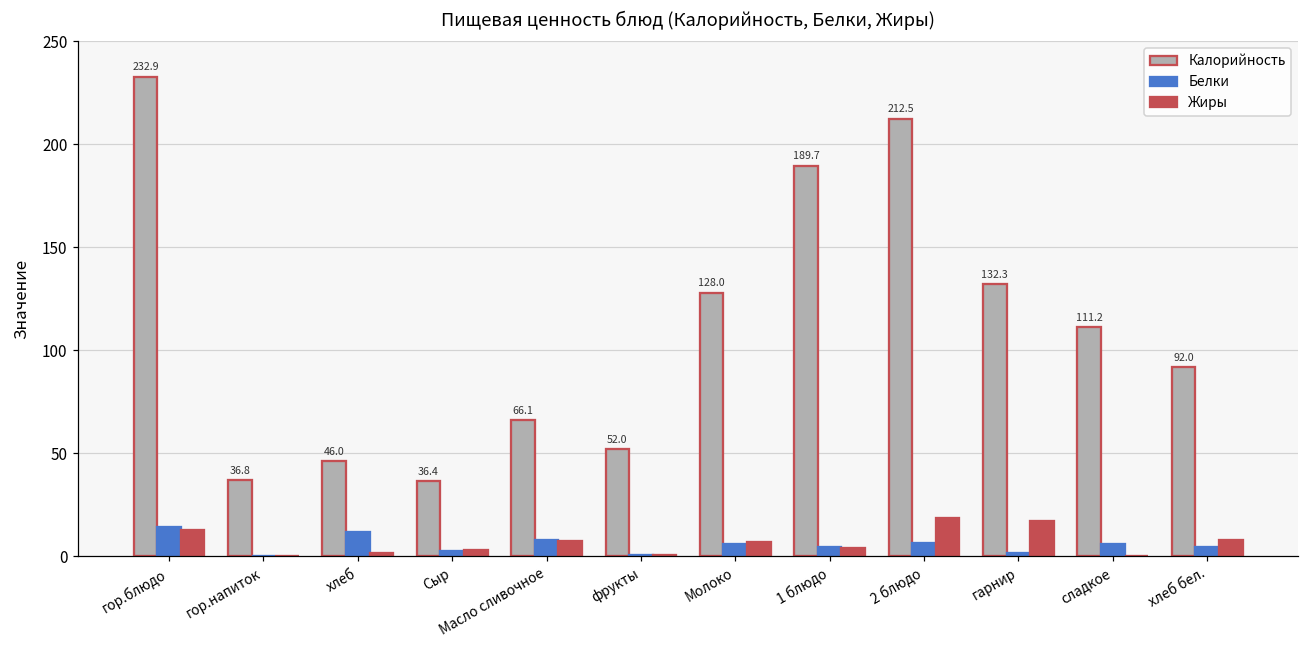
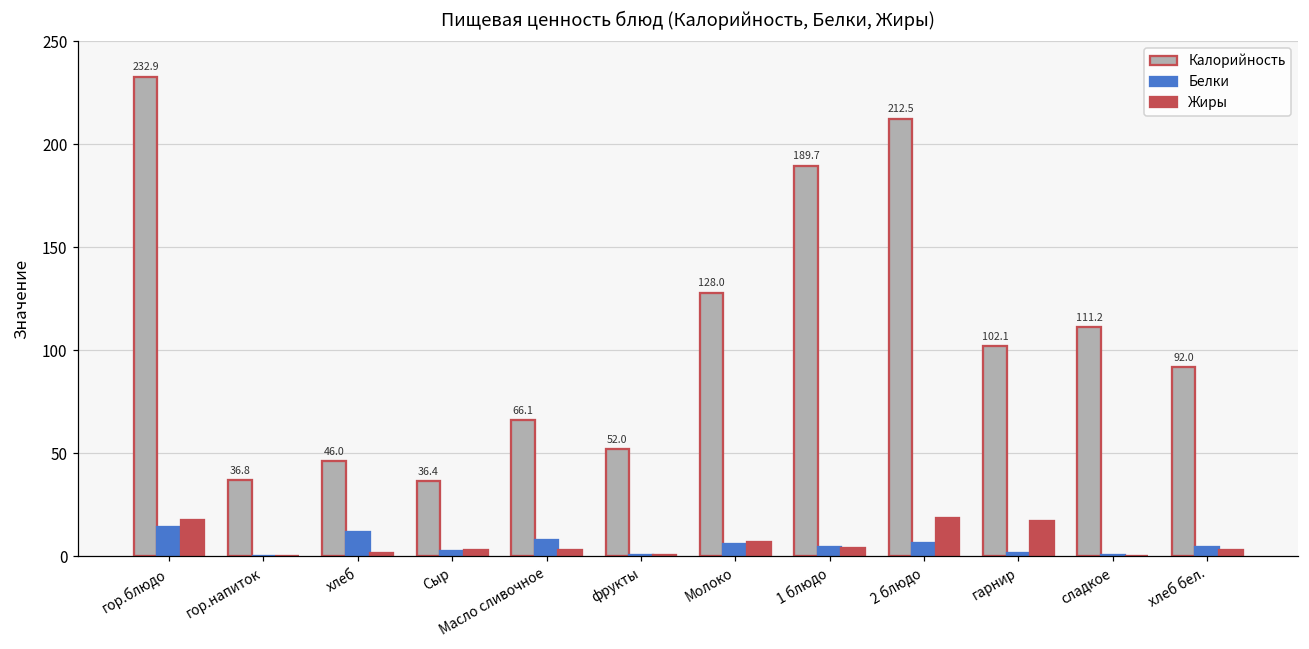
Жиры, гор.блюдо: 13 -> 18
Жиры, Масло сливочное: 7 -> 3
Калорийность, гарнир: 132.3 -> 102.1
Белки, сладкое: 6 -> 1
Жиры, хлеб бел.: 8 -> 3
